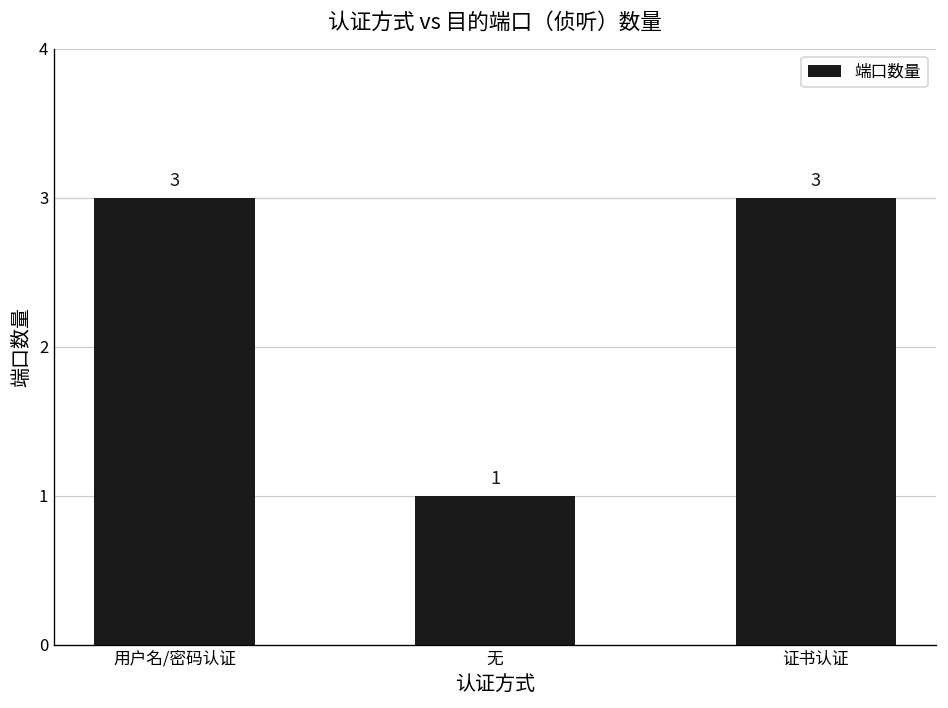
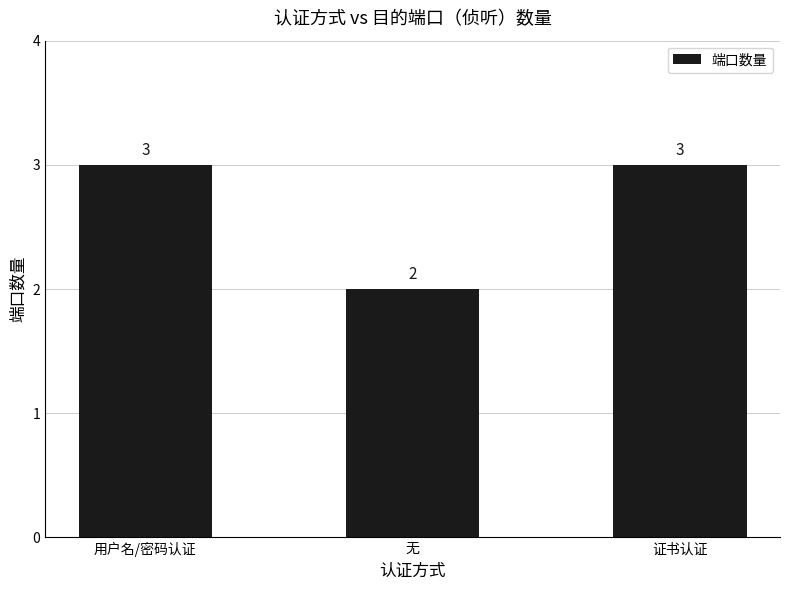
无: 1 -> 2
